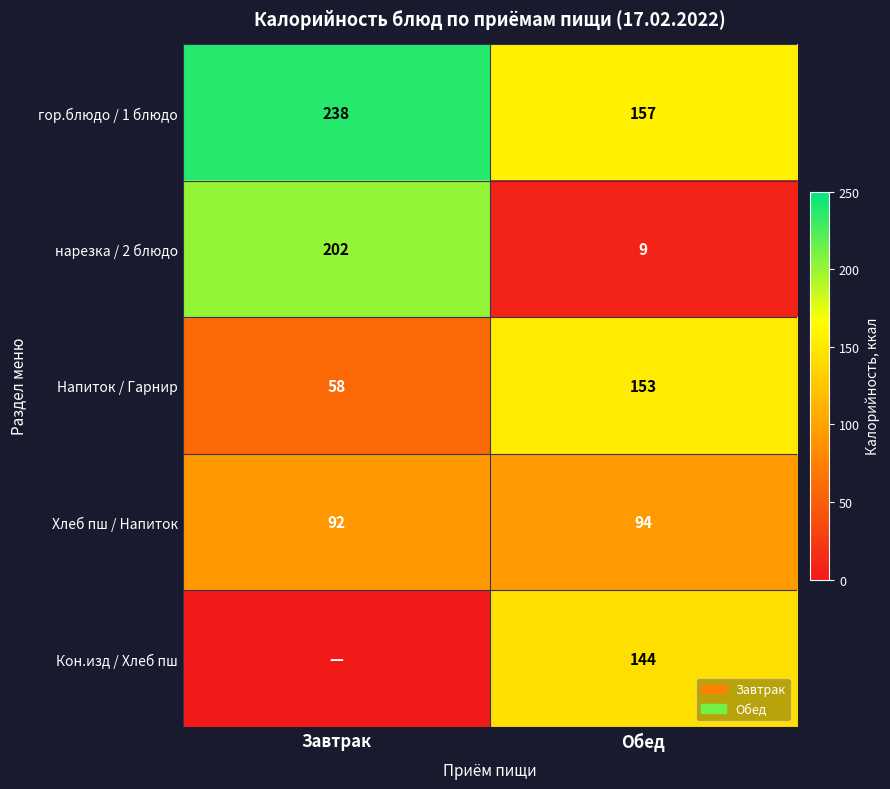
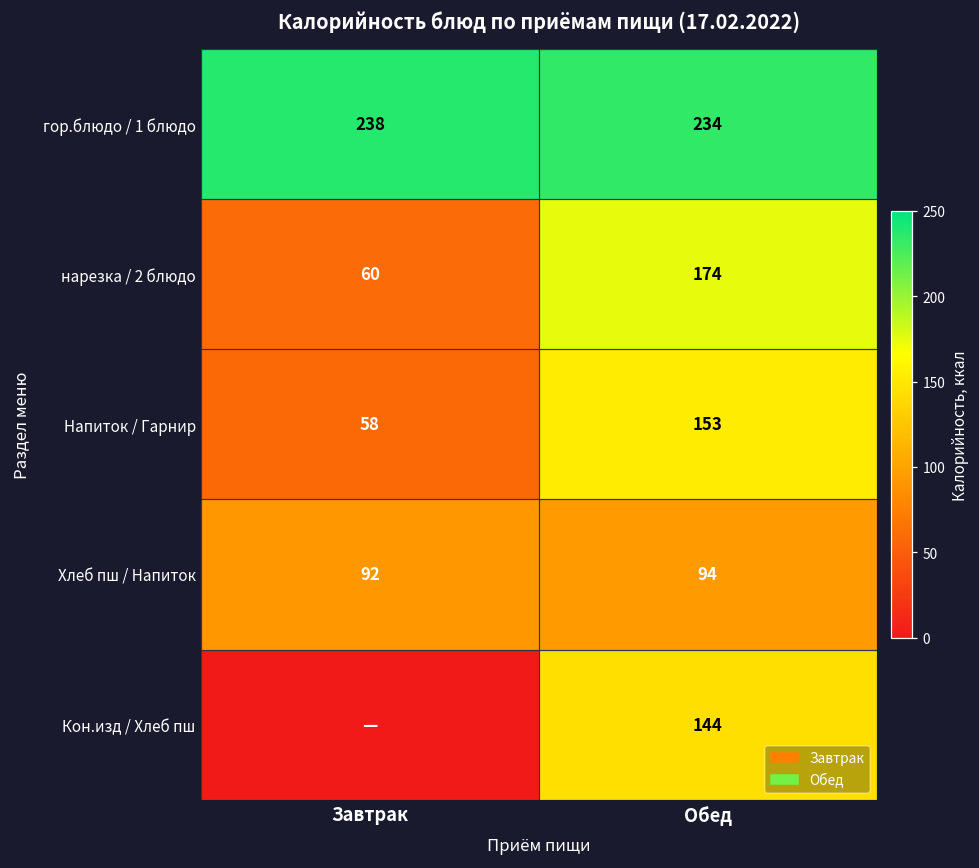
гор.блюдо / 1 блюдо, Обед: 157 -> 234
нарезка / 2 блюдо, Завтрак: 202 -> 60
нарезка / 2 блюдо, Обед: 9 -> 174
